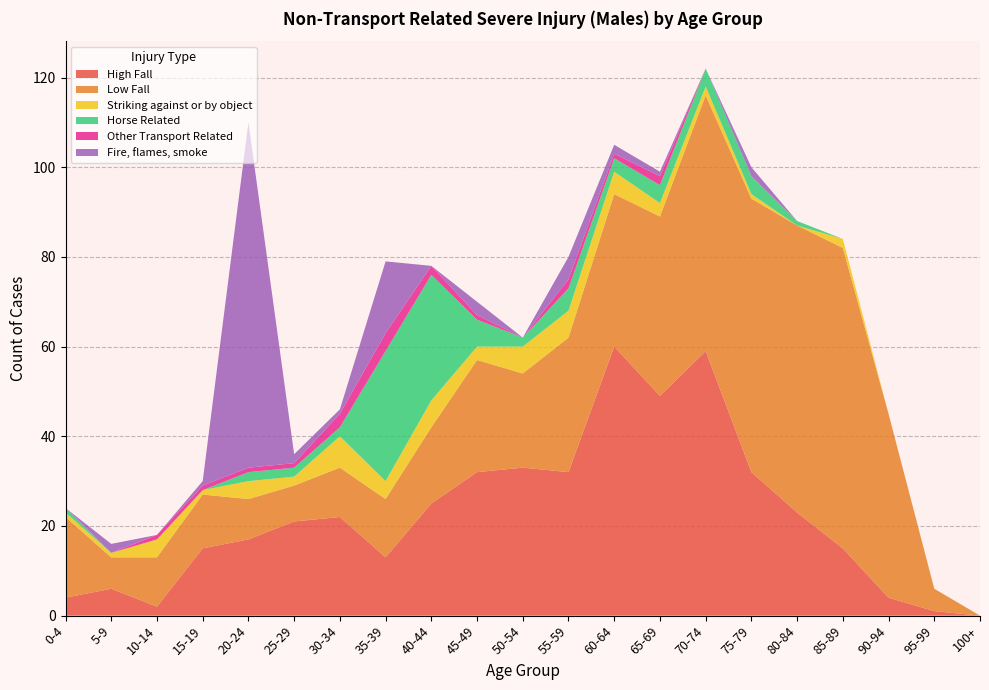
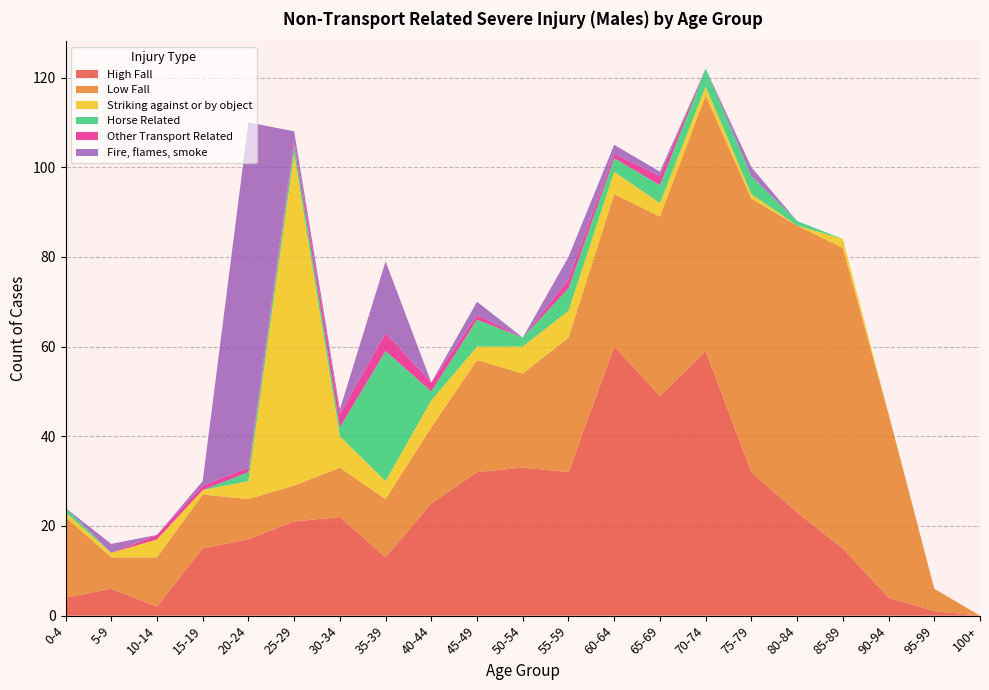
Striking against or by object, 25-29: 2 -> 74
Horse Related, 40-44: 28 -> 2
